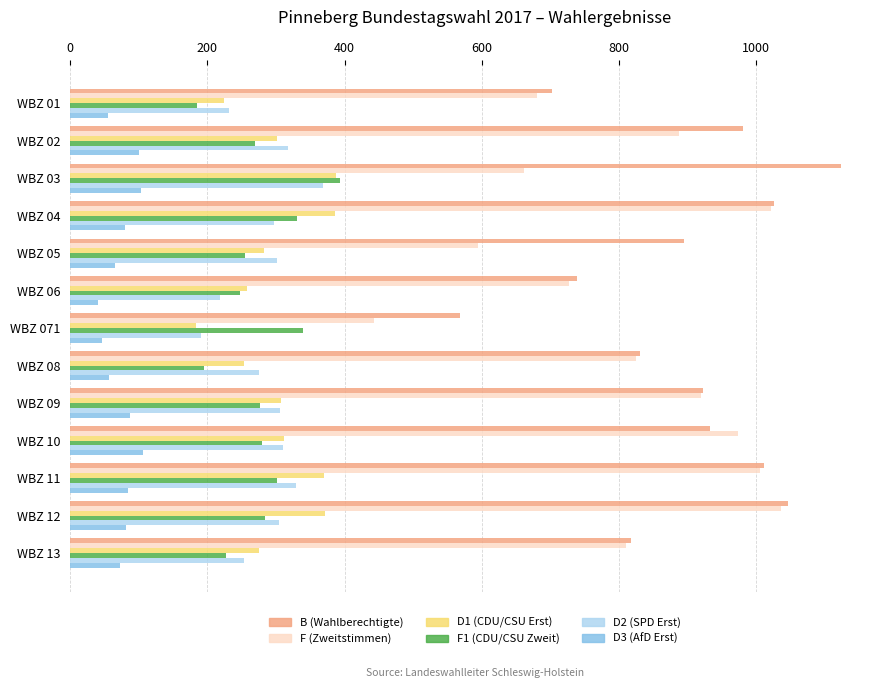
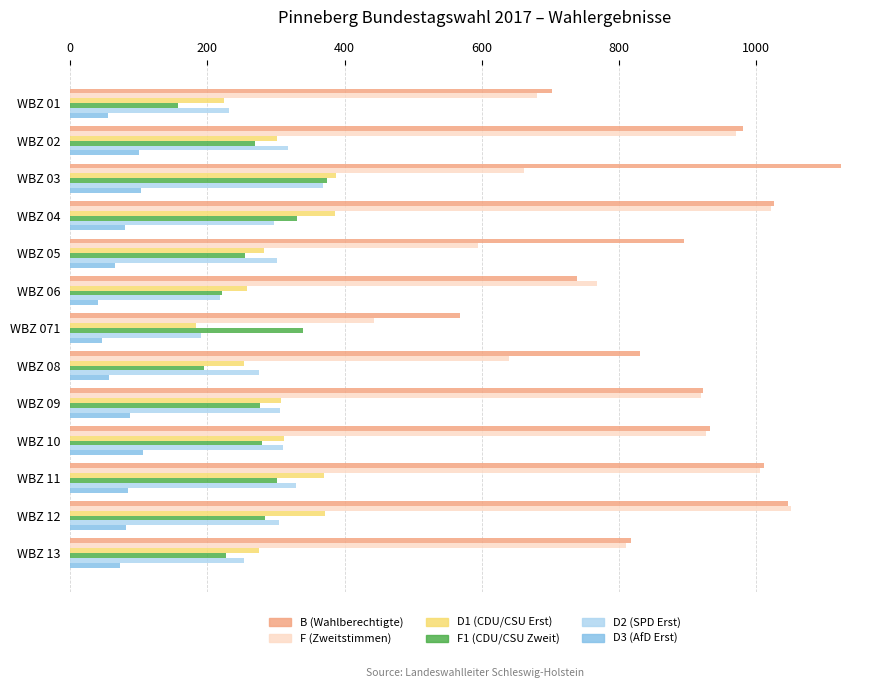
F1 (CDU/CSU Zweit), WBZ 01: 190 -> 160
F (Zweitstimmen), WBZ 02: 890 -> 970
F1 (CDU/CSU Zweit), WBZ 03: 390 -> 370
F (Zweitstimmen), WBZ 06: 730 -> 770
F1 (CDU/CSU Zweit), WBZ 06: 250 -> 220
F (Zweitstimmen), WBZ 08: 820 -> 640
F (Zweitstimmen), WBZ 10: 970 -> 930
F (Zweitstimmen), WBZ 12: 1040 -> 1050
